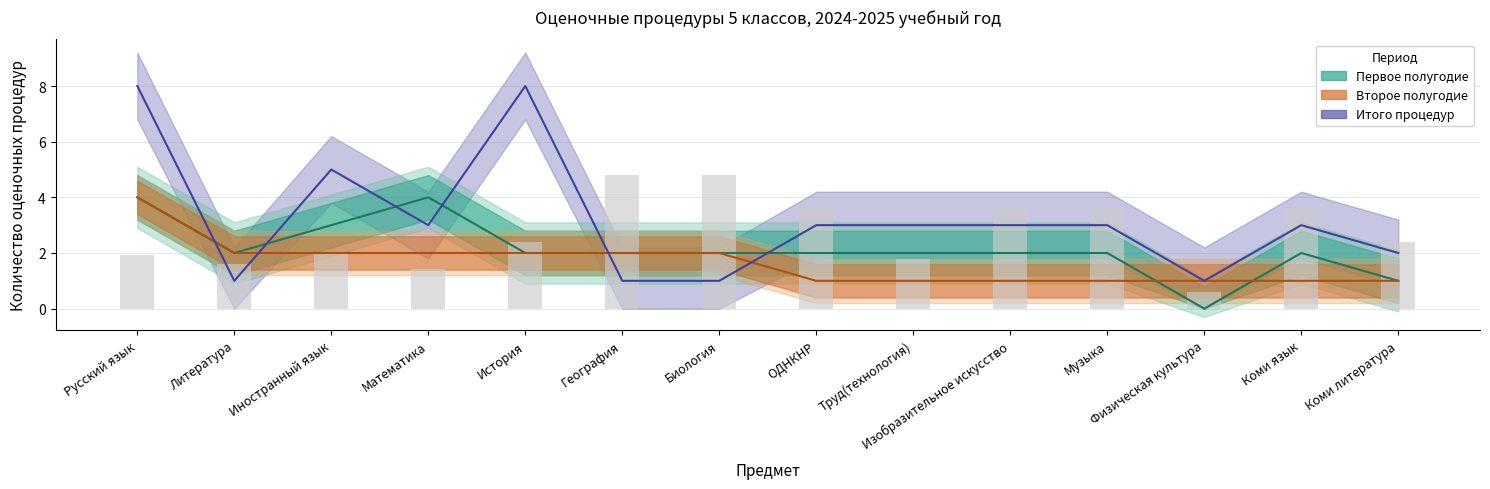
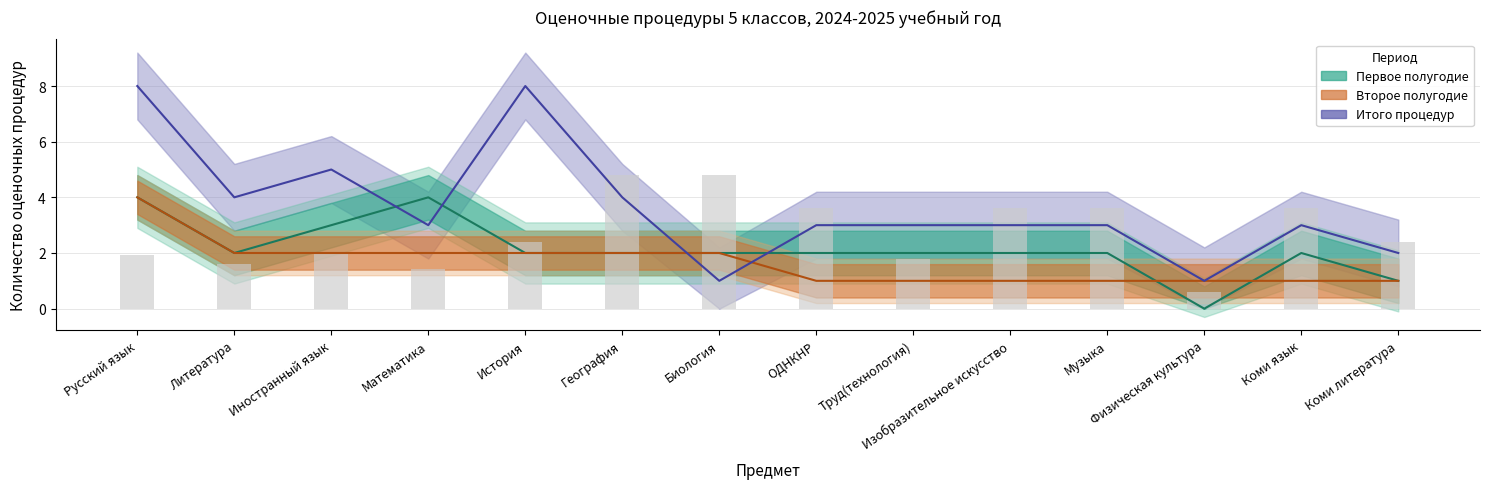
Итого процедур, Литература: 1 -> 4
Итого процедур, География: 1 -> 4
